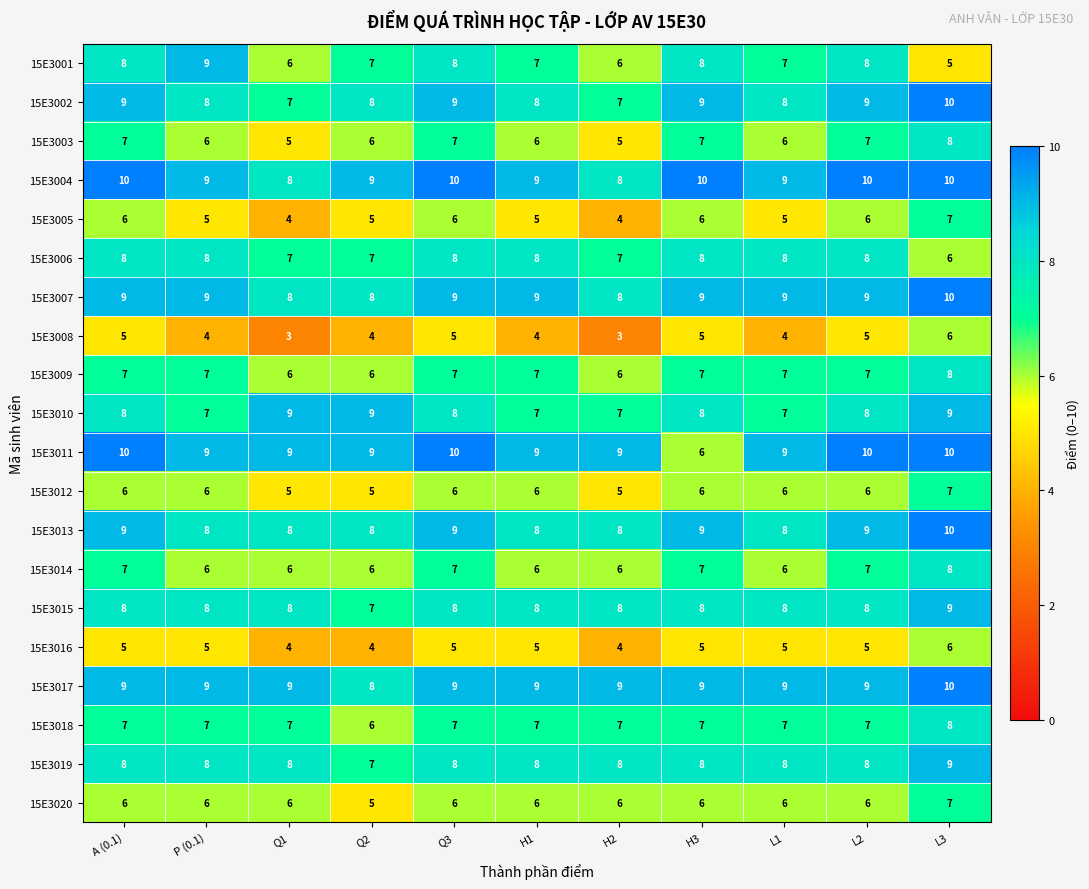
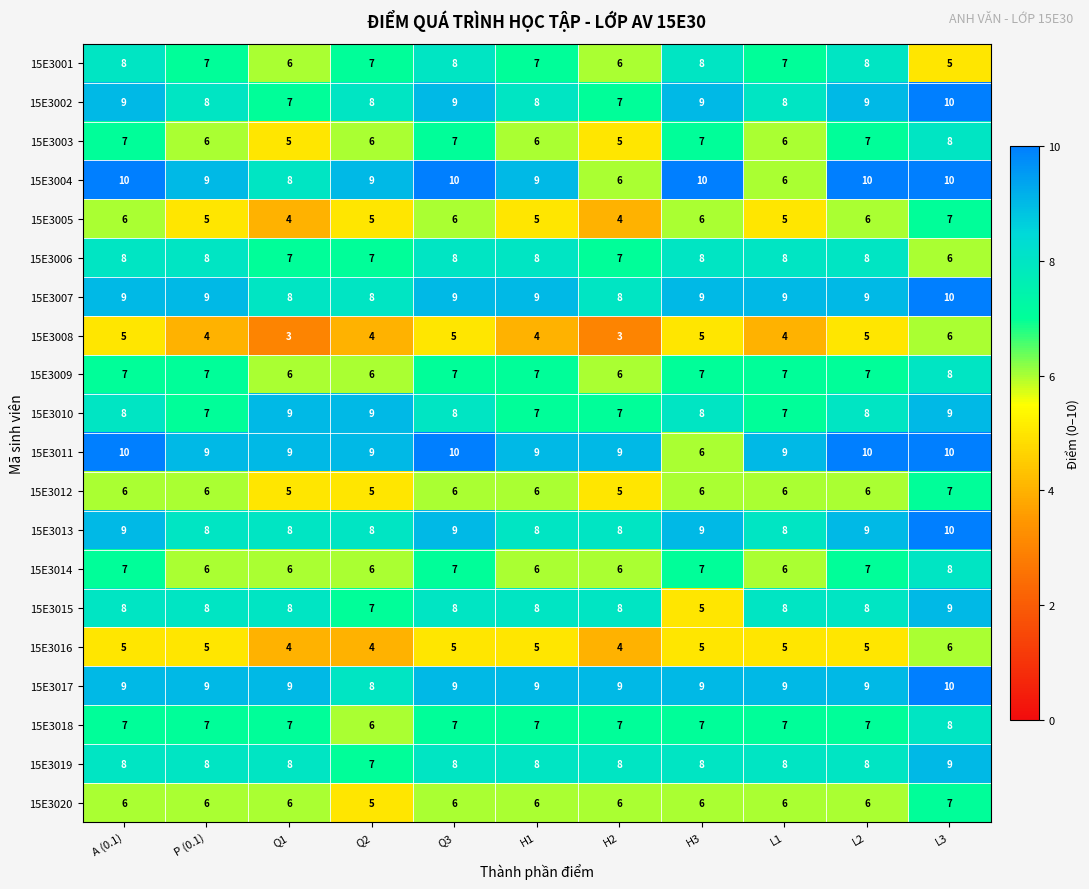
15E3001, P (0.1): 9 -> 7
15E3004, H2: 8 -> 6
15E3004, L1: 9 -> 6
15E3015, H3: 8 -> 5
